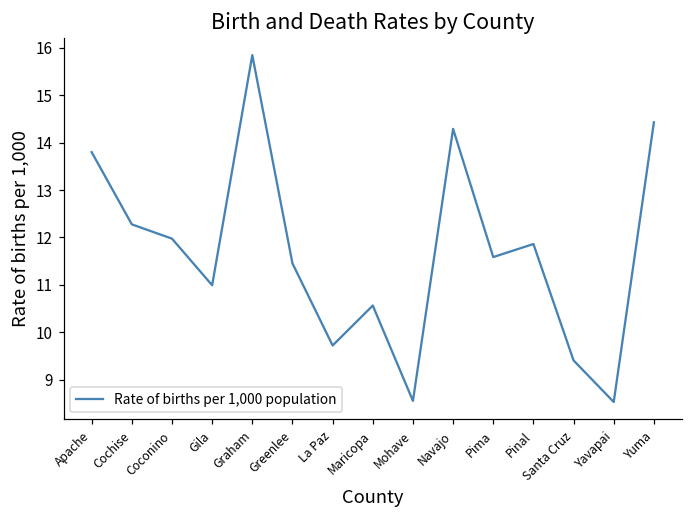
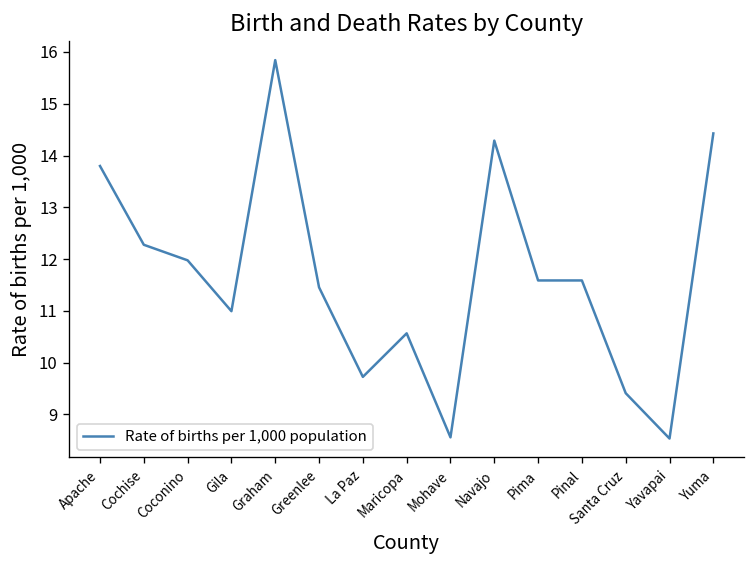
Pinal: 11.9 -> 11.6
